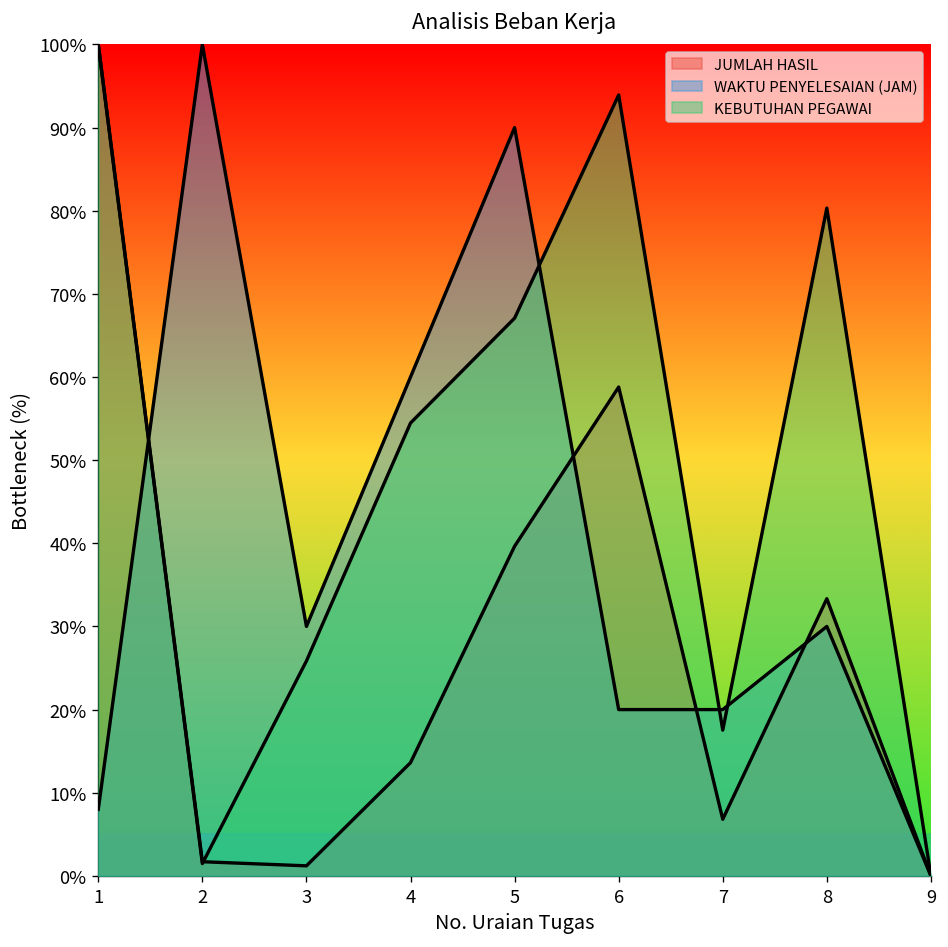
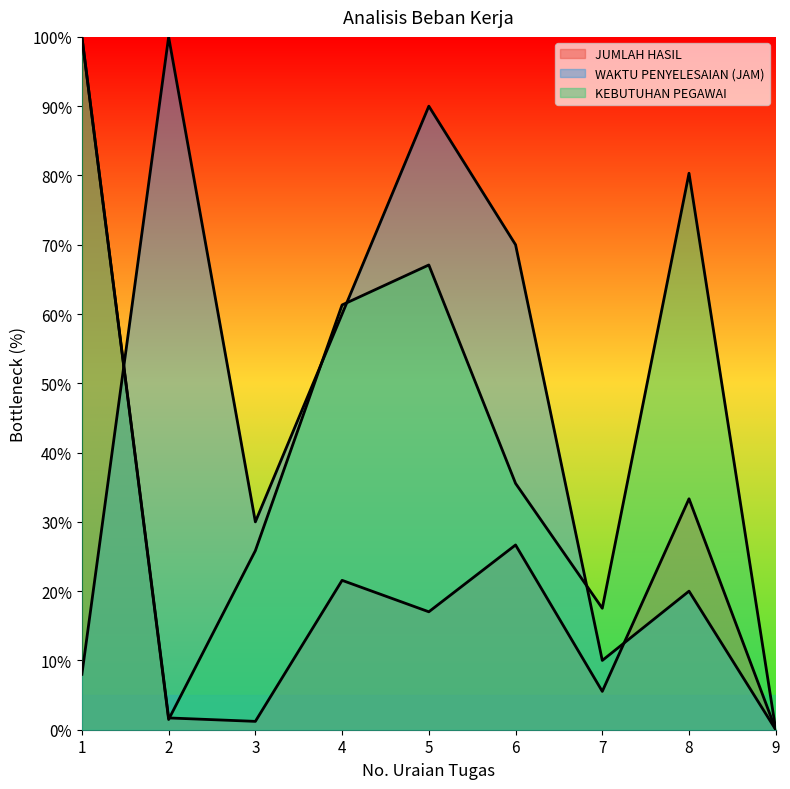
JUMLAH HASIL, 4: 14% -> 22%
KEBUTUHAN PEGAWAI, 4: 54% -> 61%
JUMLAH HASIL, 5: 40% -> 17%
JUMLAH HASIL, 6: 59% -> 27%
WAKTU PENYELESAIAN (JAM), 6: 20% -> 70%
KEBUTUHAN PEGAWAI, 6: 94% -> 36%
JUMLAH HASIL, 7: 7% -> 6%
WAKTU PENYELESAIAN (JAM), 7: 20% -> 10%
WAKTU PENYELESAIAN (JAM), 8: 30% -> 20%
